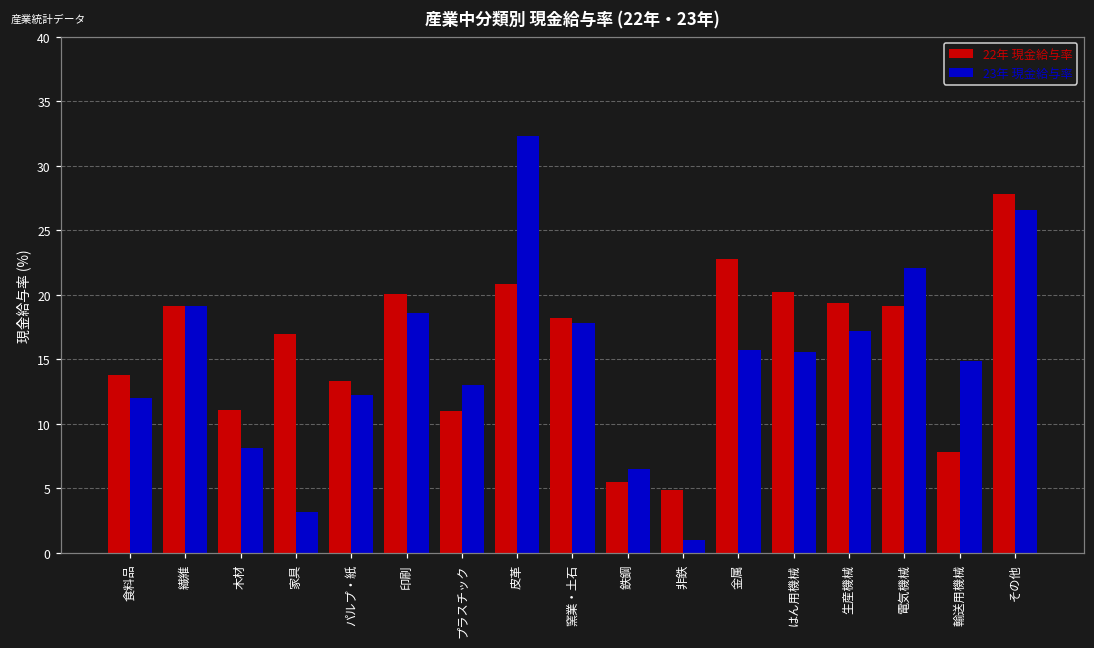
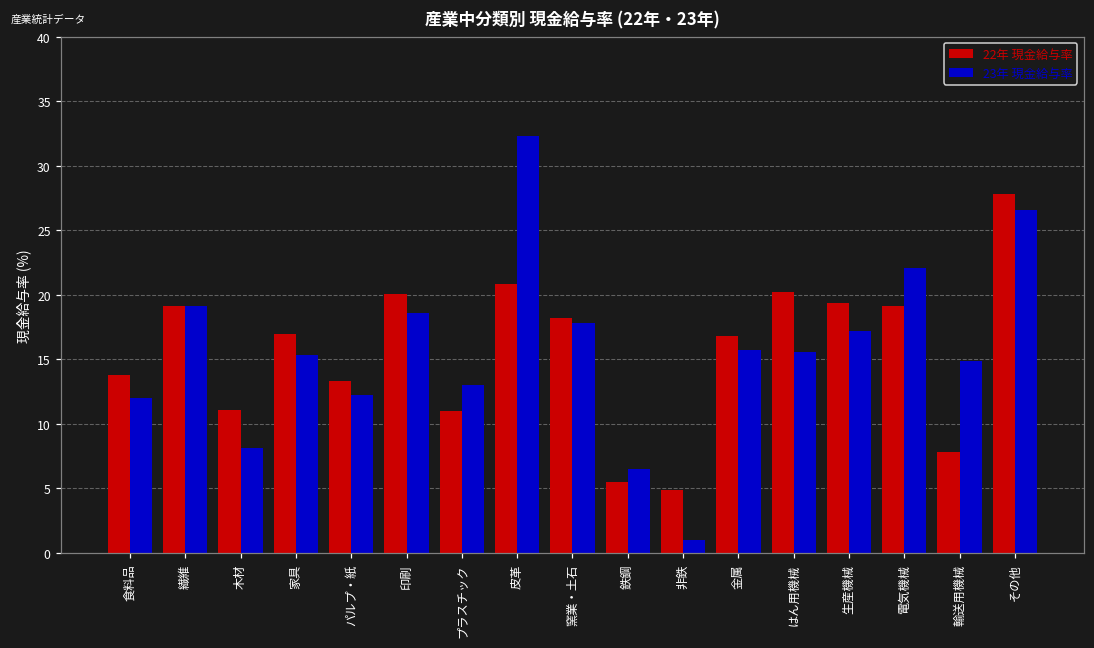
23年 現金給与率, 家具: 3.2 -> 15.3
22年 現金給与率, 金属: 22.8 -> 16.8
